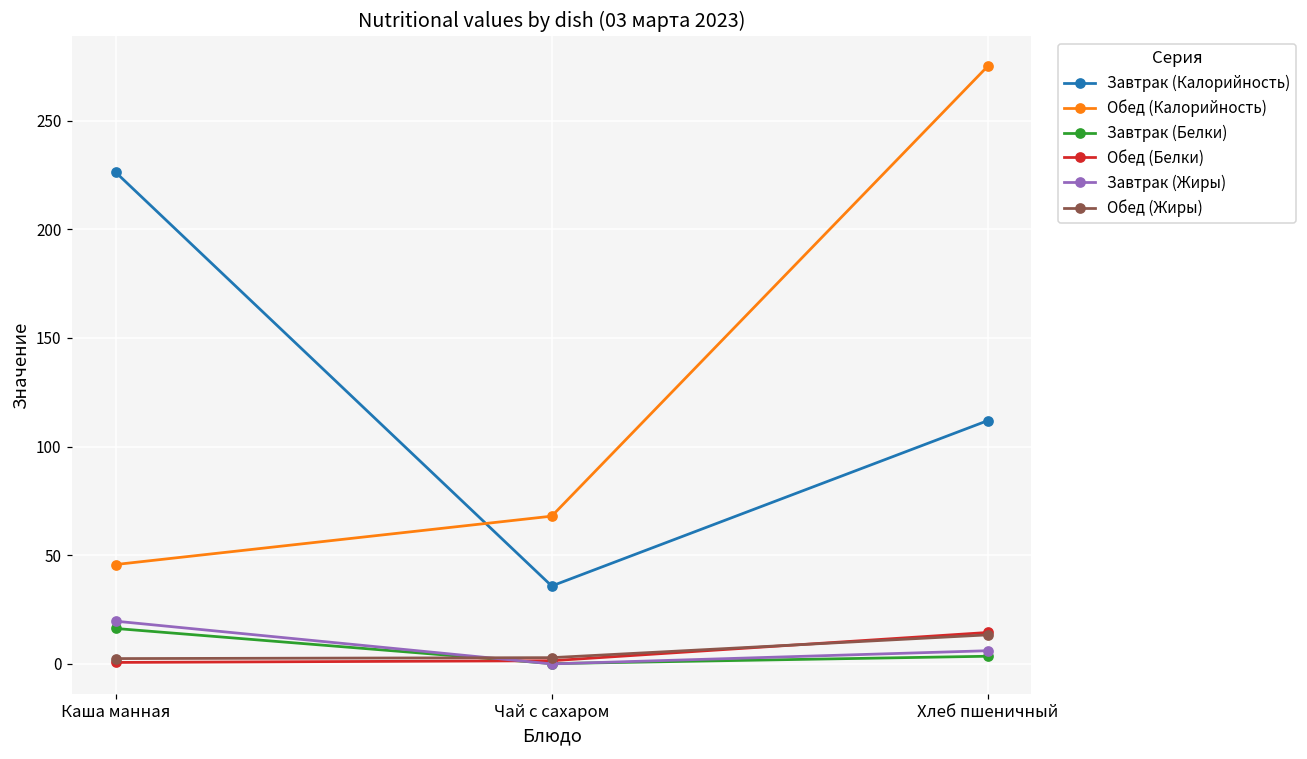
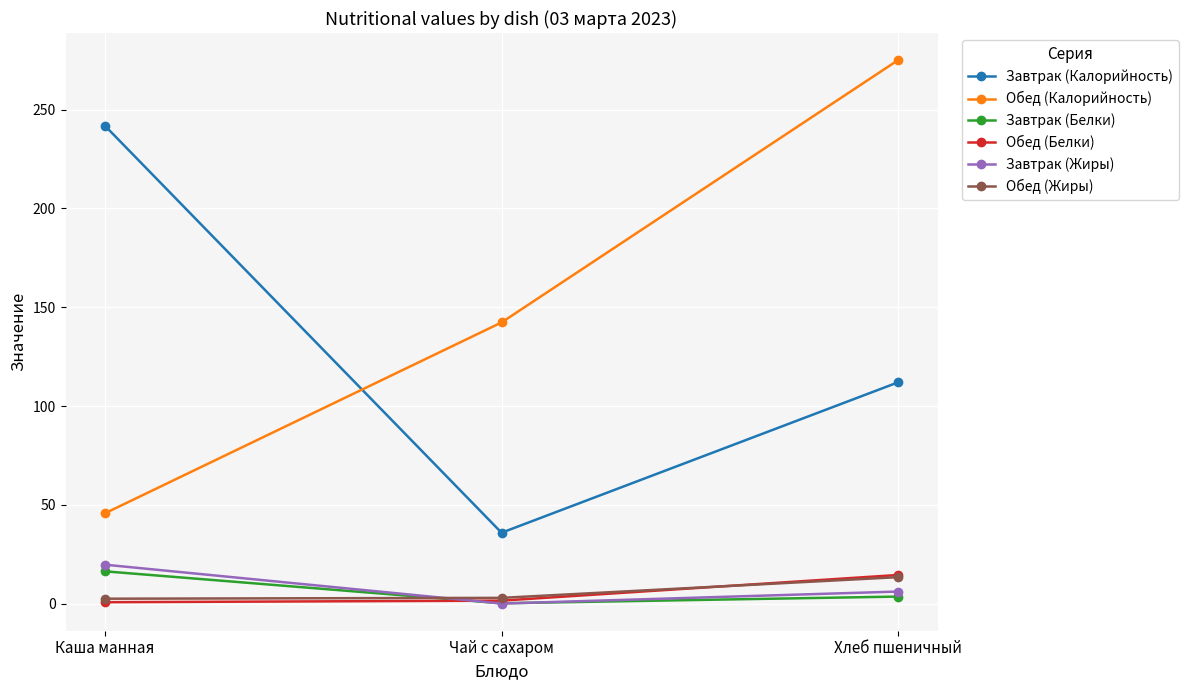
Завтрак (Калорийность), Каша манная: 226 -> 242
Обед (Калорийность), Чай с сахаром: 68 -> 142
